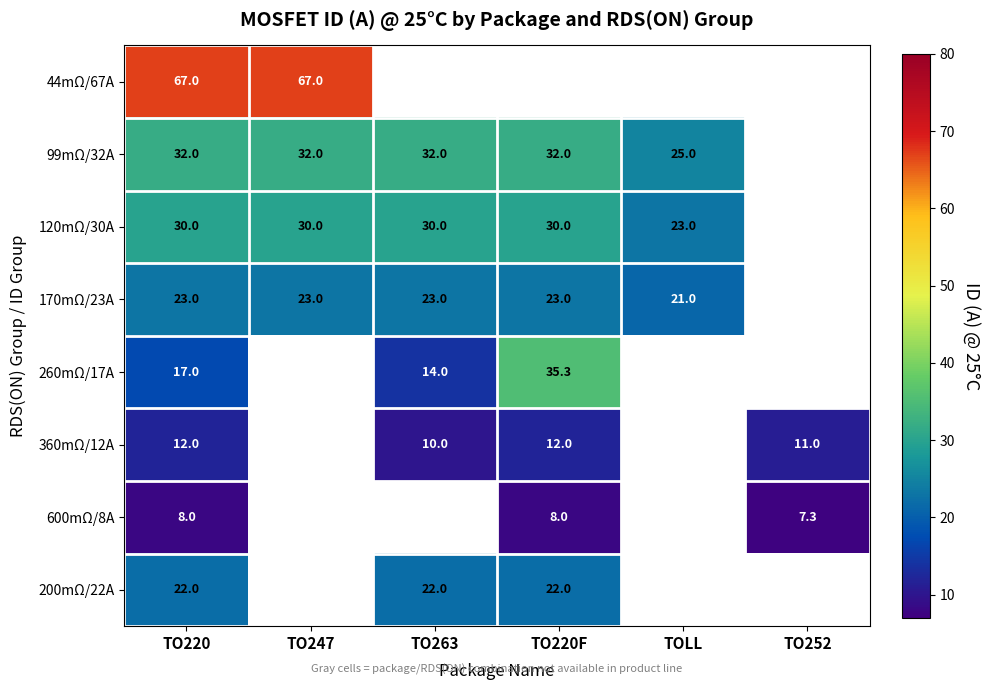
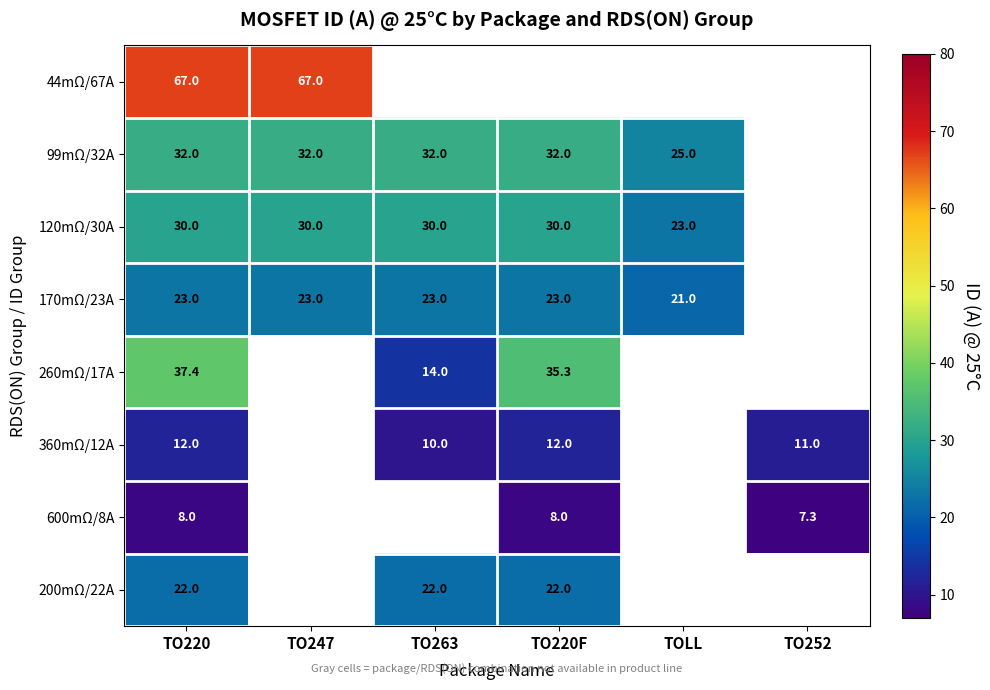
260mΩ/17A, TO220: 17.0 -> 37.4
